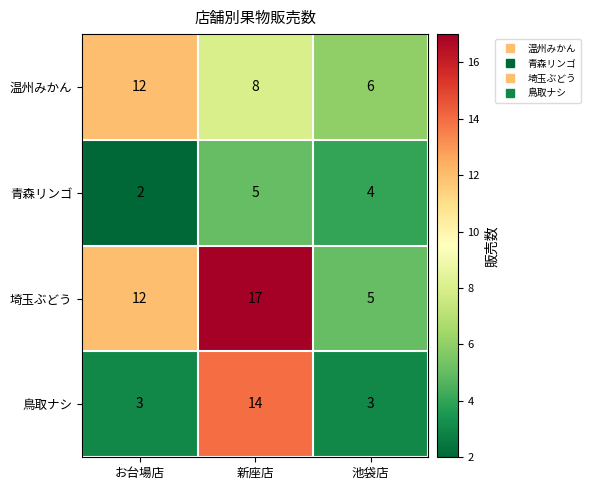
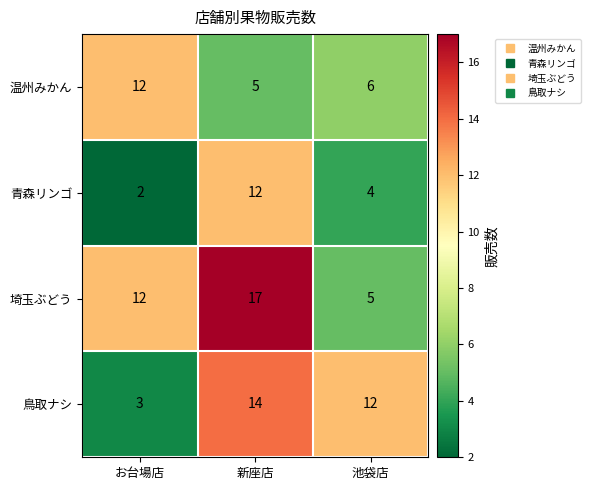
温州みかん, 新座店: 8 -> 5
青森リンゴ, 新座店: 5 -> 12
鳥取ナシ, 池袋店: 3 -> 12
